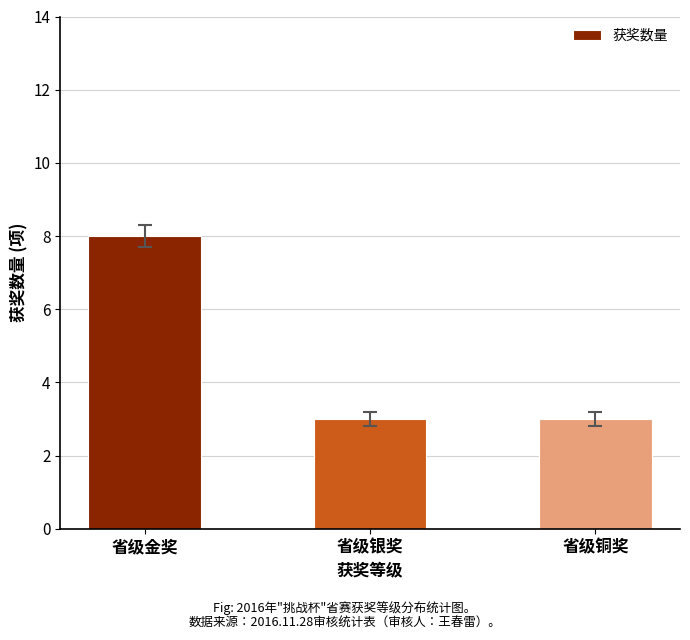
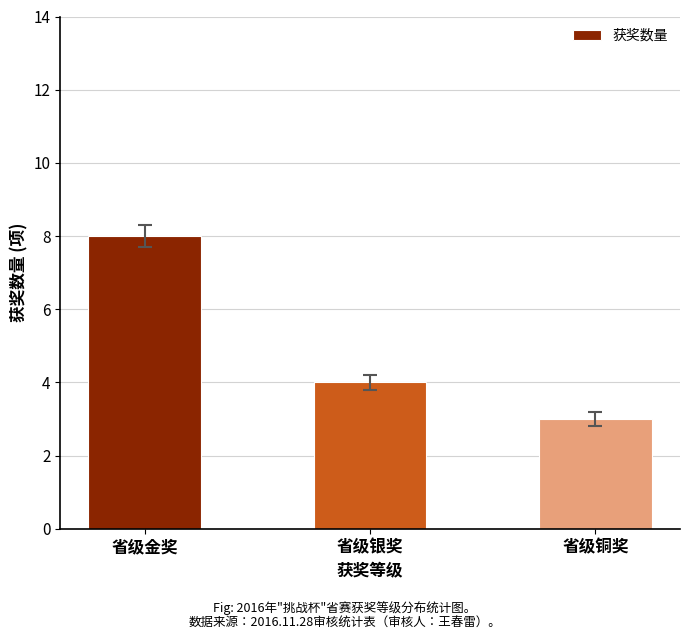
获奖数量, 省级银奖: 3 -> 4
